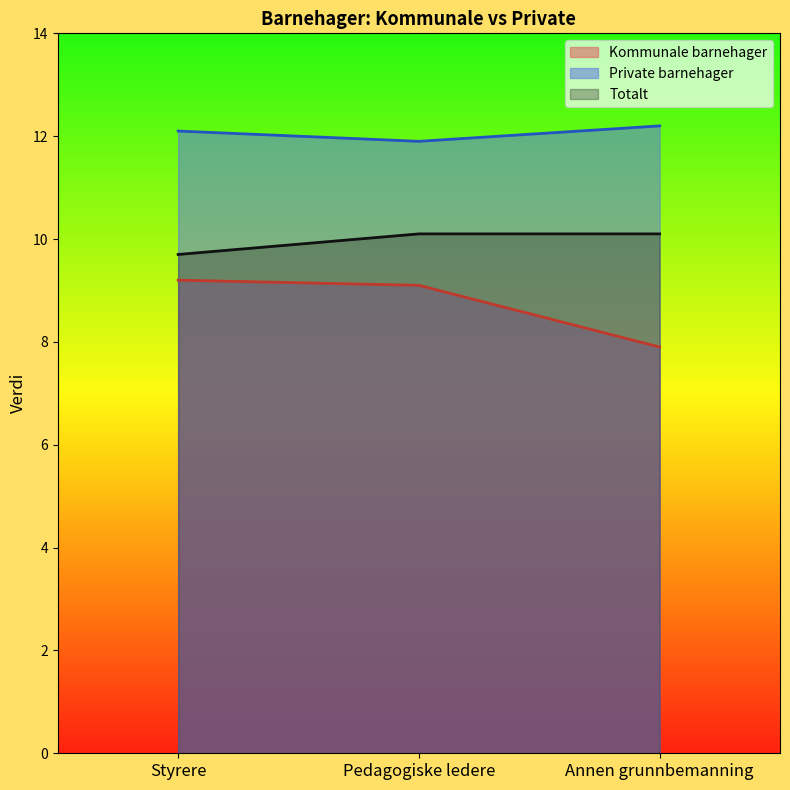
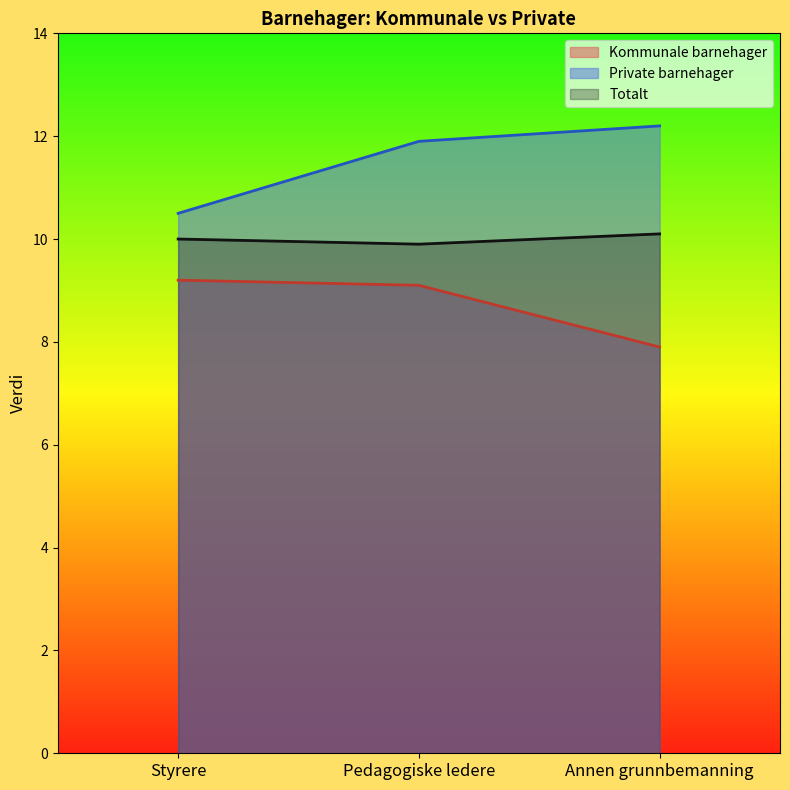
Private barnehager, Styrere: 12.1 -> 10.5
Totalt, Styrere: 9.7 -> 10.0
Totalt, Pedagogiske ledere: 10.1 -> 9.9
